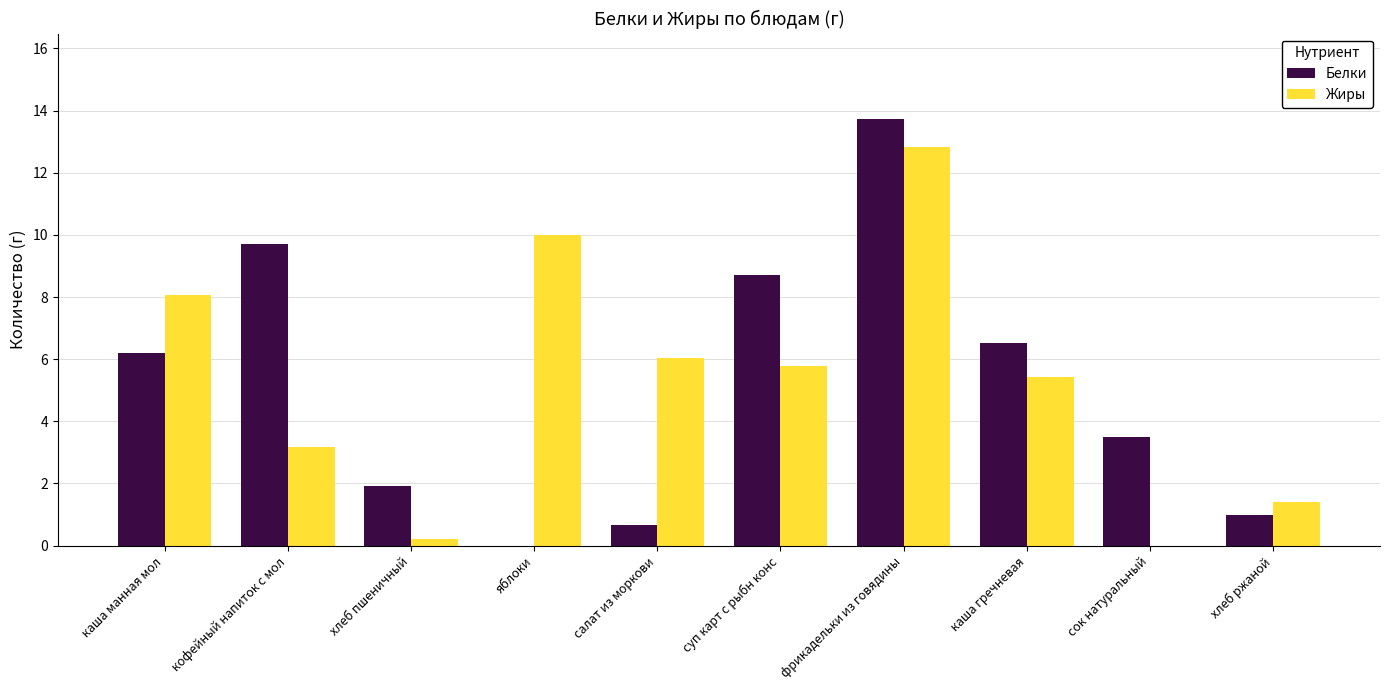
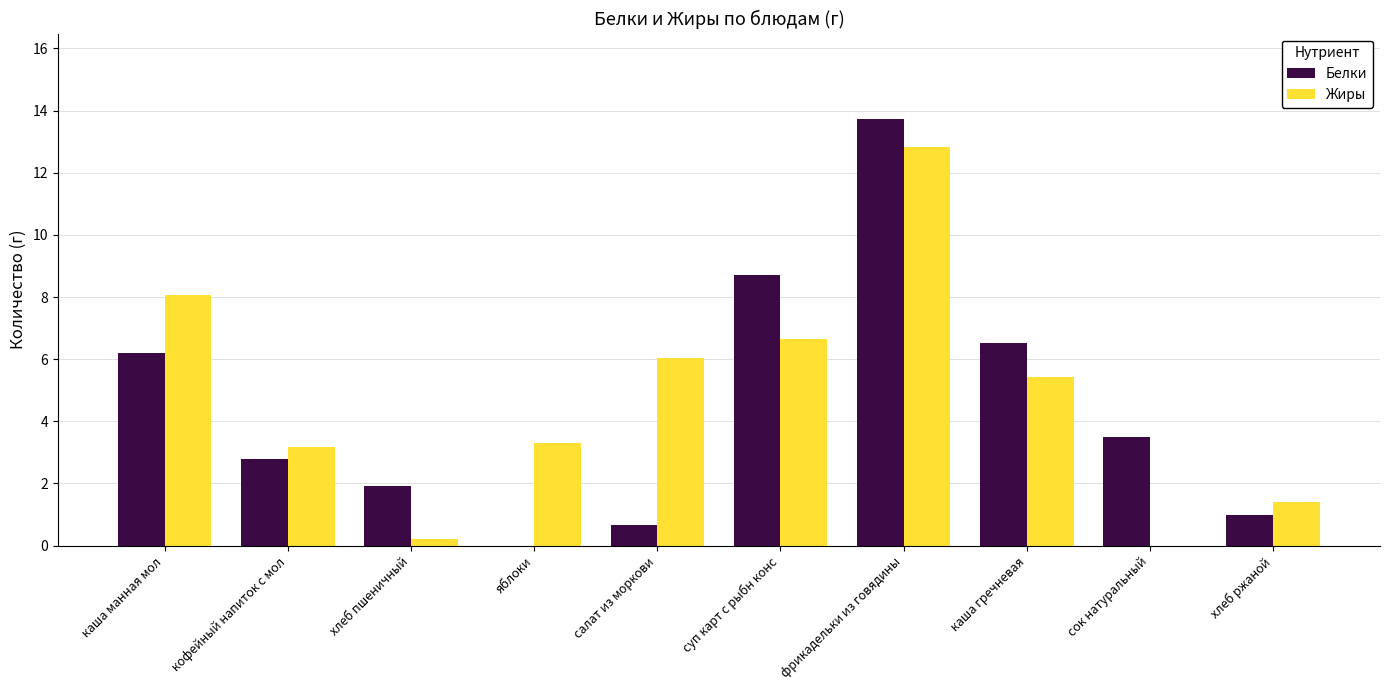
Белки, кофейный напиток с мол: 9.7 -> 2.8
Жиры, яблоки: 10.0 -> 3.3
Жиры, суп карт с рыбн конс: 5.8 -> 6.7
